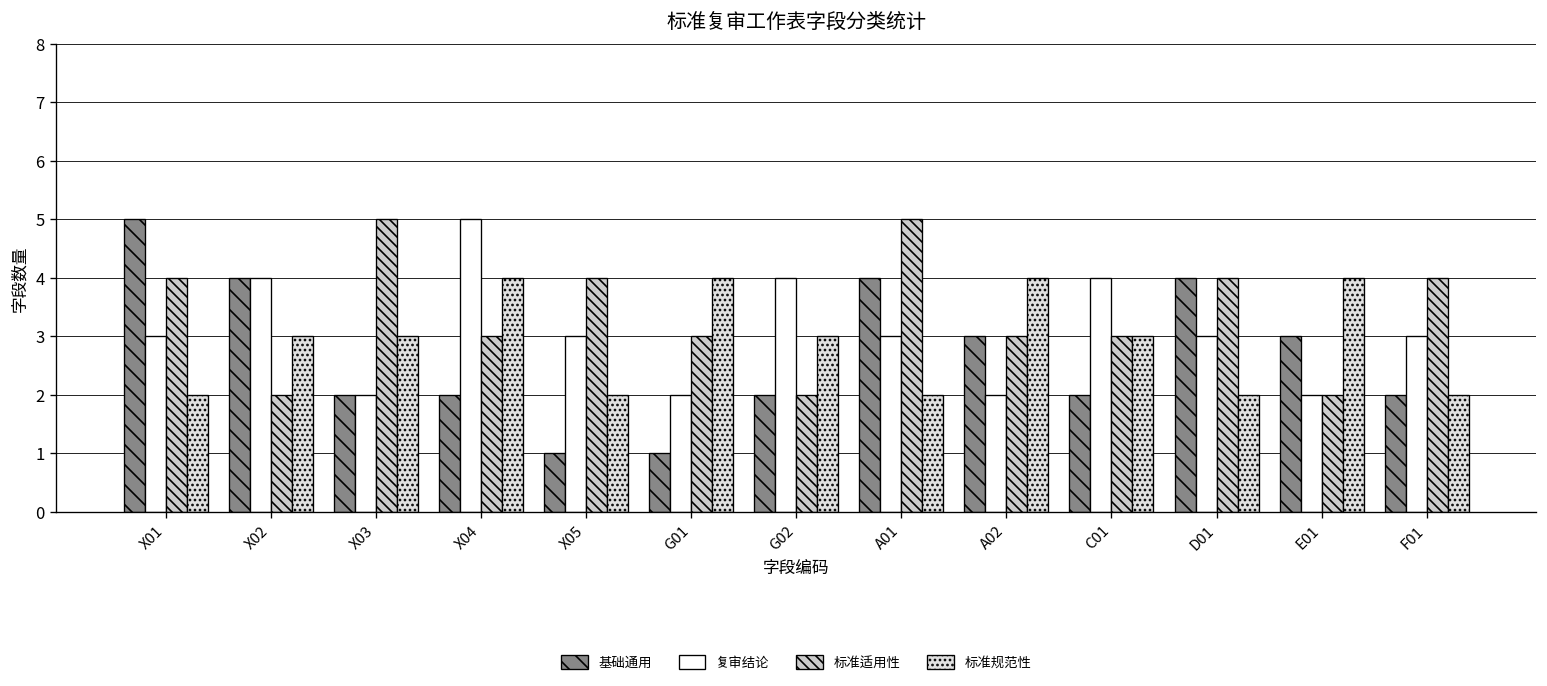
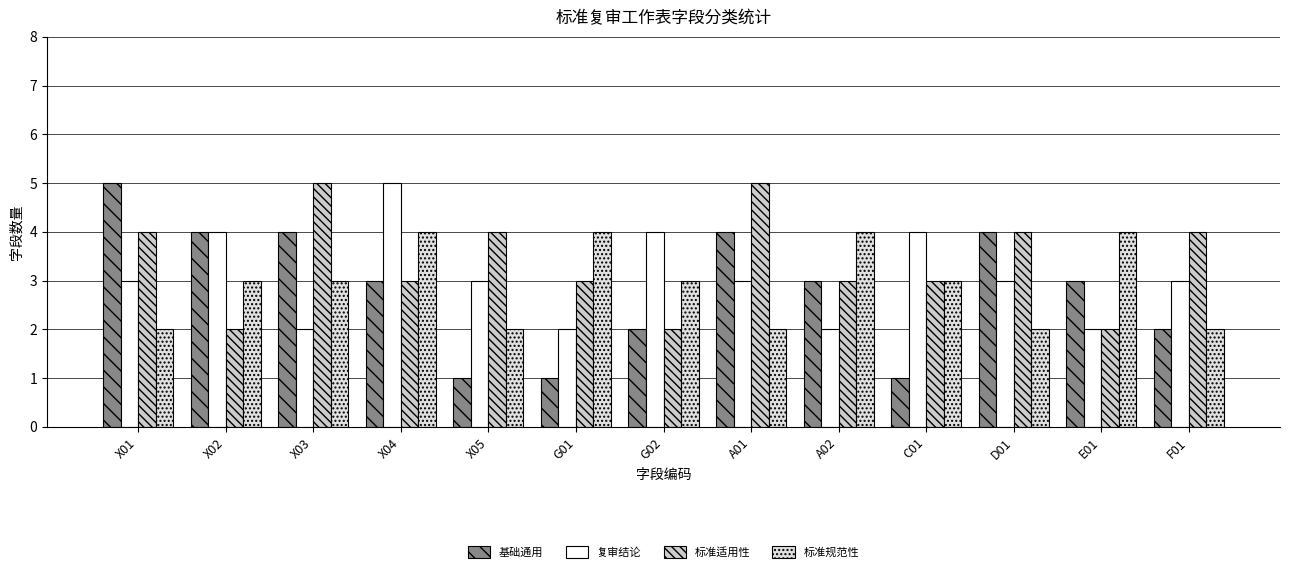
基础通用, X03: 2 -> 4
基础通用, X04: 2 -> 3
基础通用, C01: 2 -> 1
